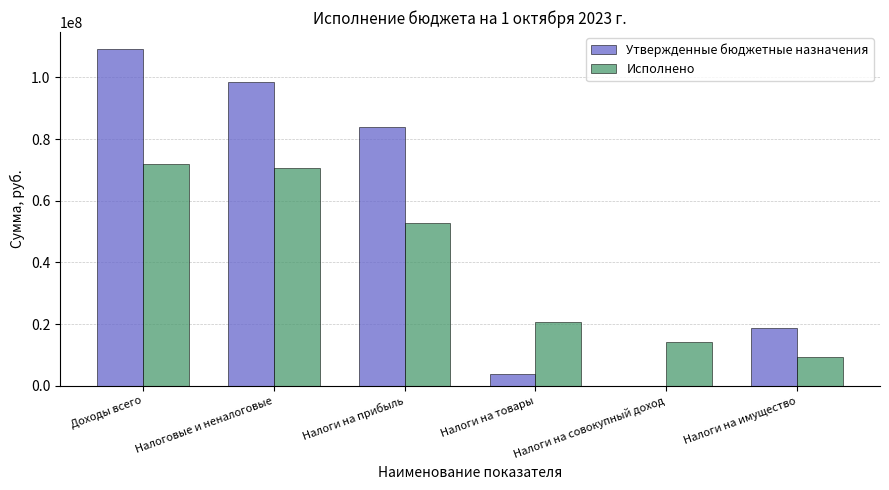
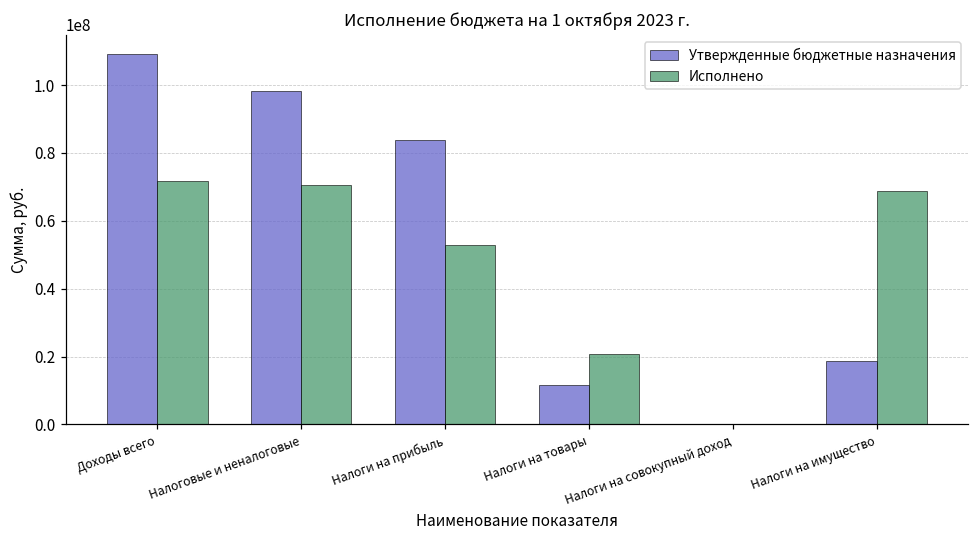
Утвержденные бюджетные назначения, Налоги на товары: 4000000 -> 12000000
Исполнено, Налоги на совокупный доход: 14000000 -> 0
Исполнено, Налоги на имущество: 9000000 -> 69000000
